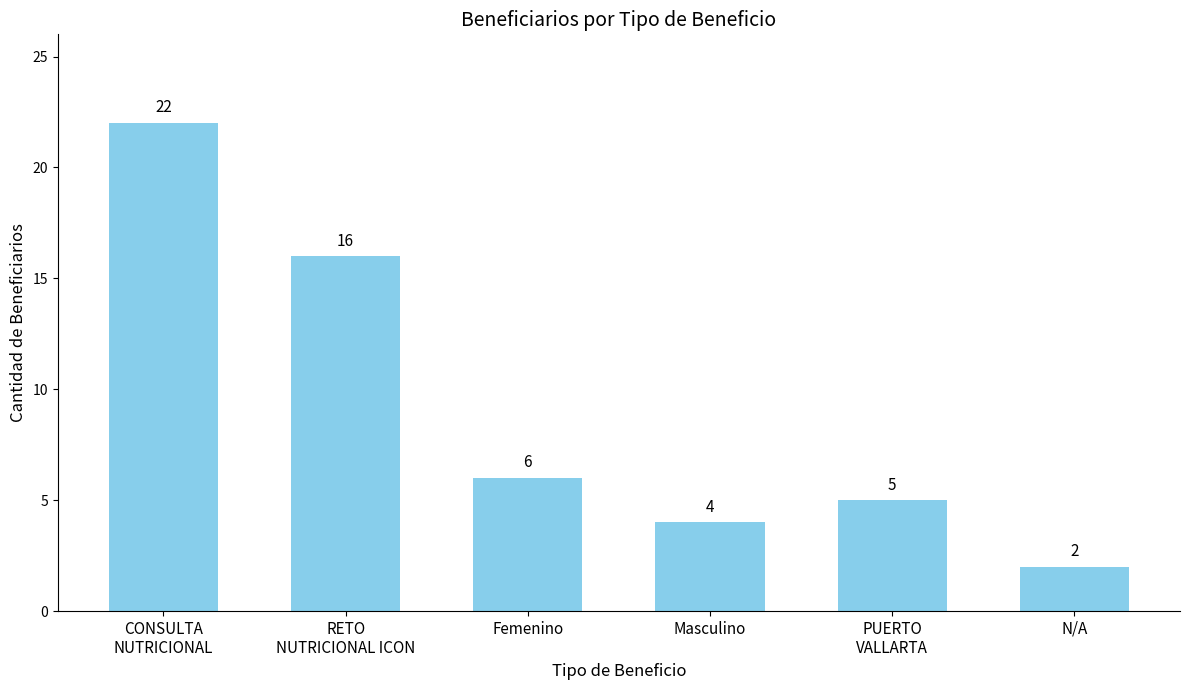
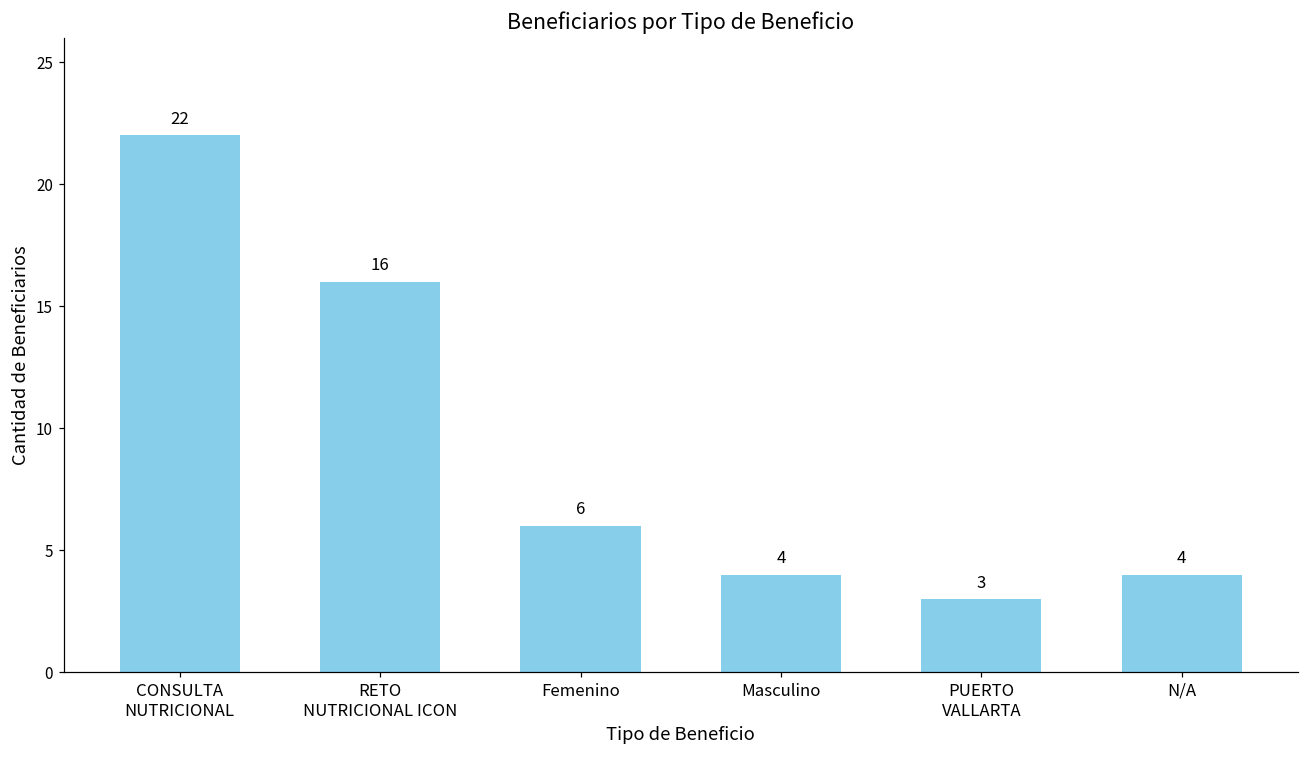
PUERTO VALLARTA: 5 -> 3
N/A: 2 -> 4
